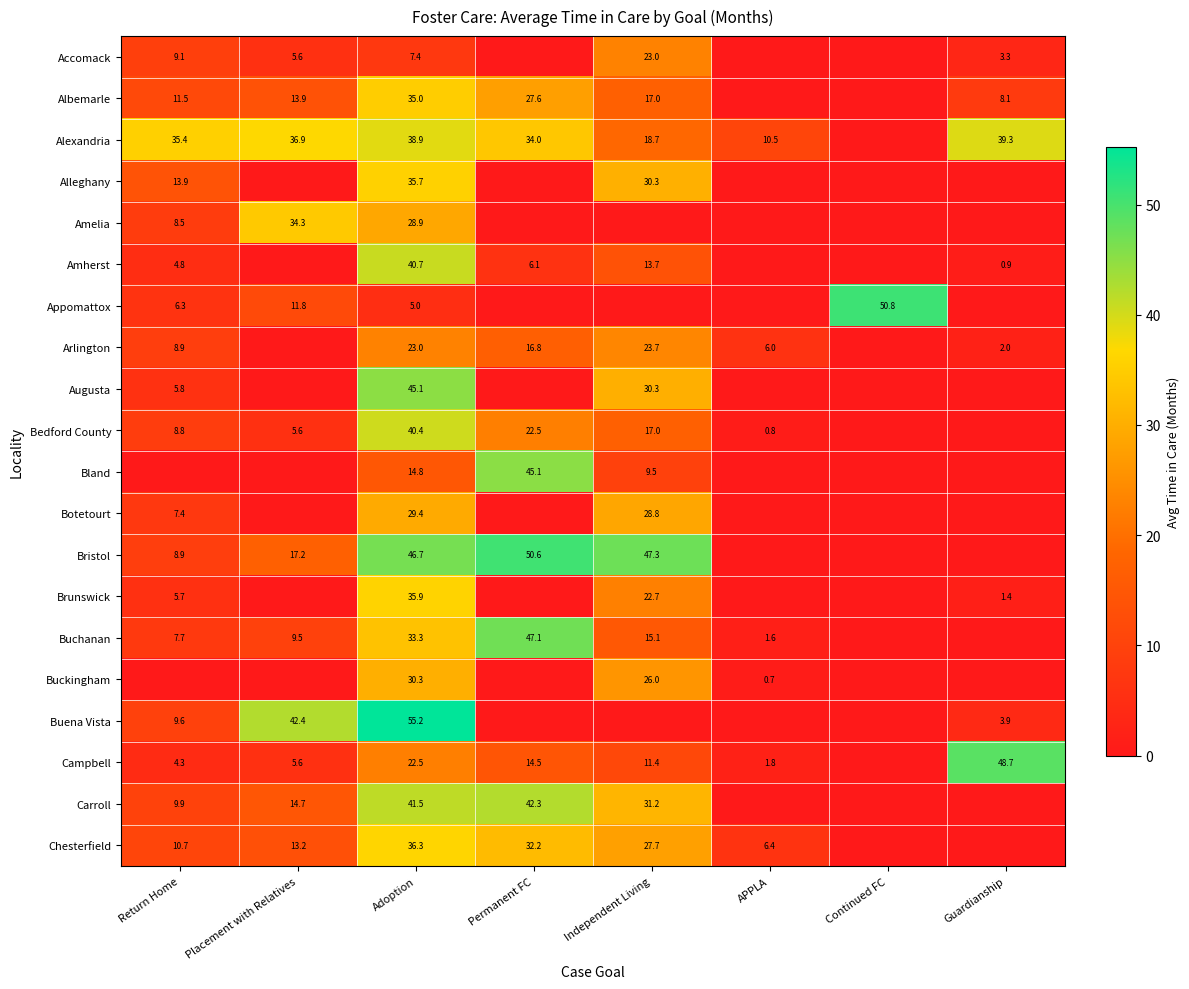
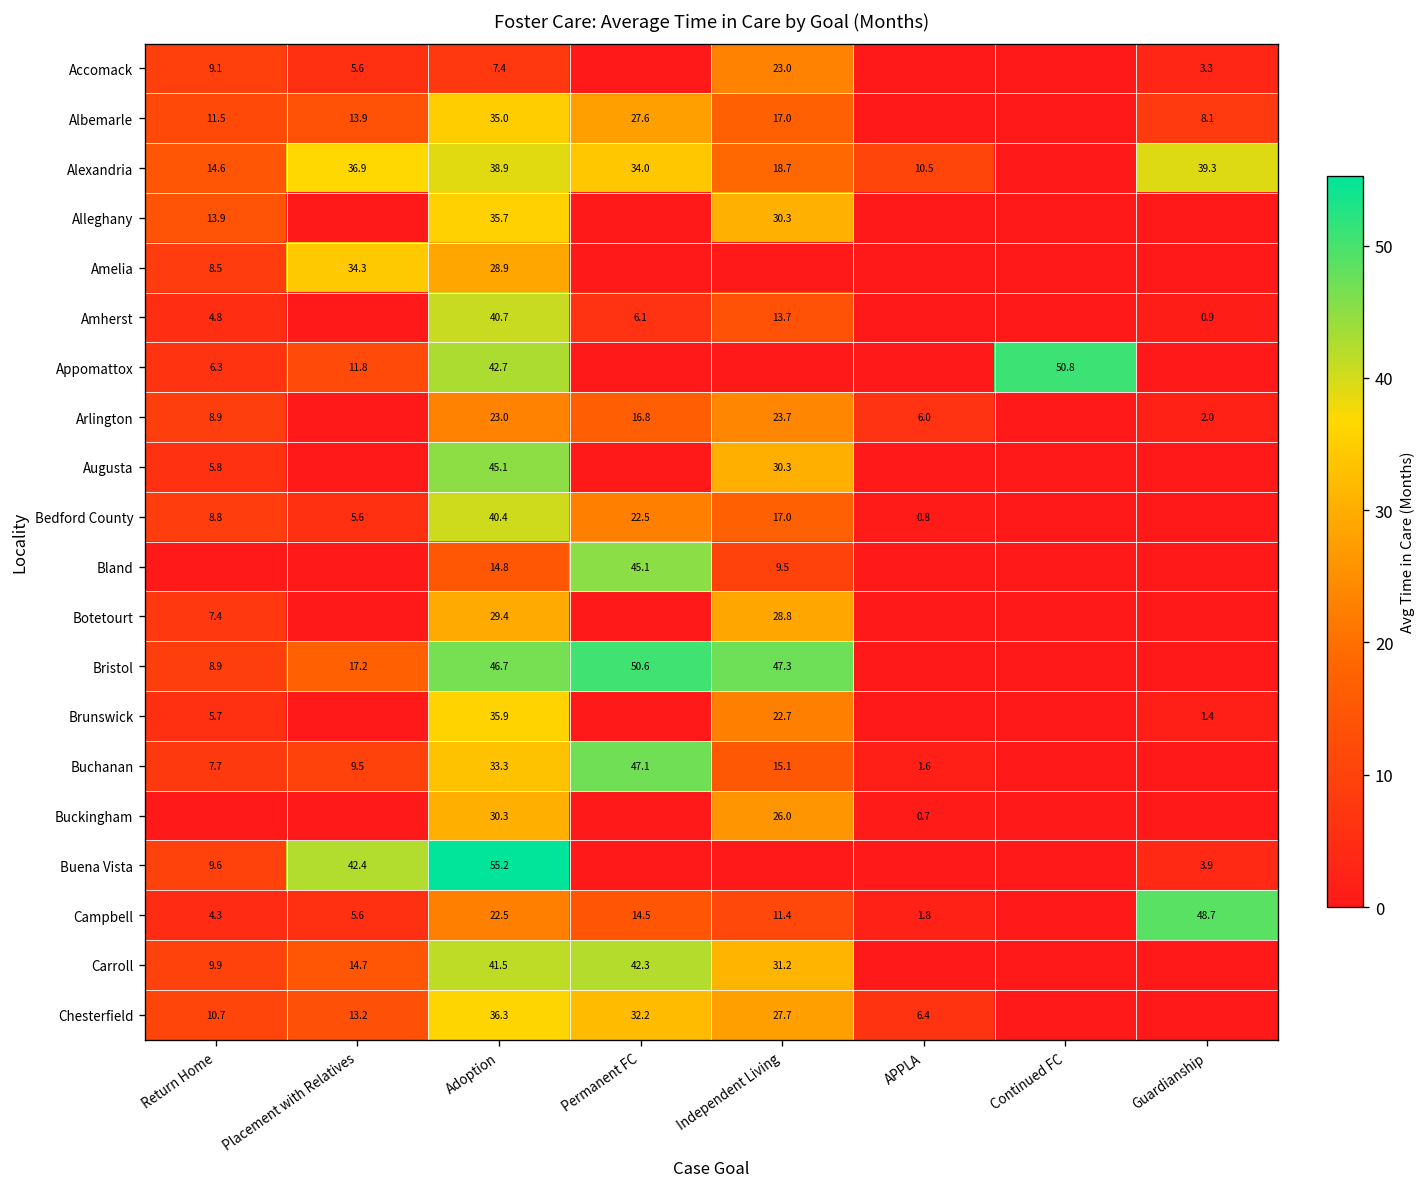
Alexandria, Return Home: 35.4 -> 14.6
Appomattox, Adoption: 5.0 -> 42.7
